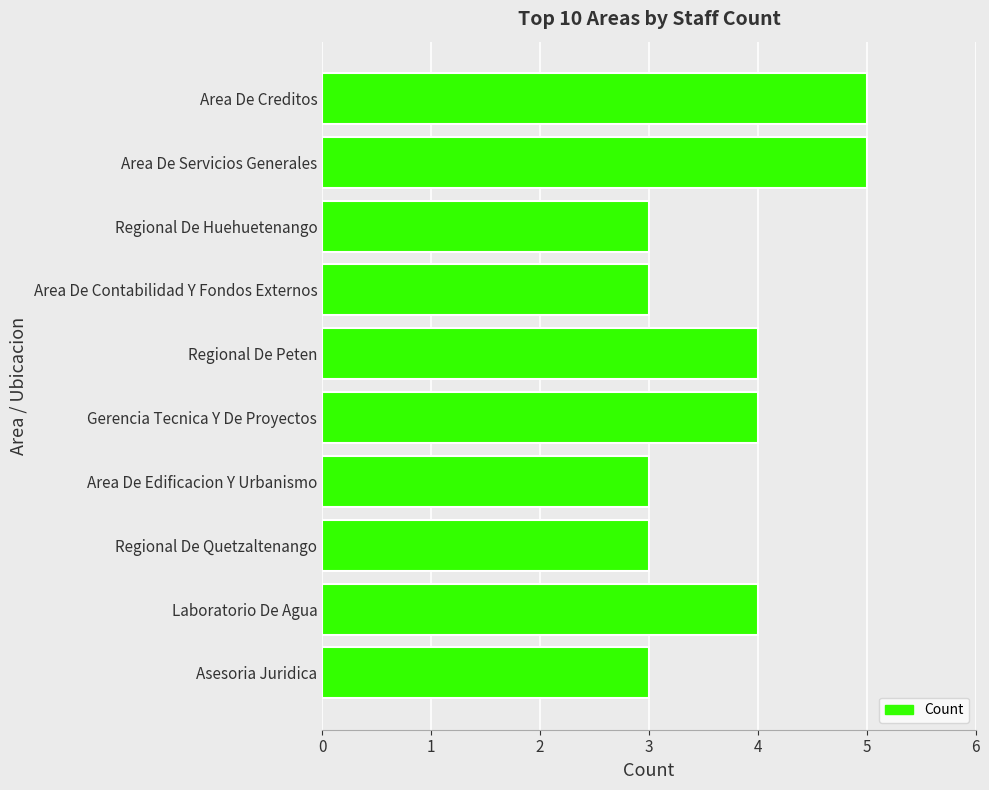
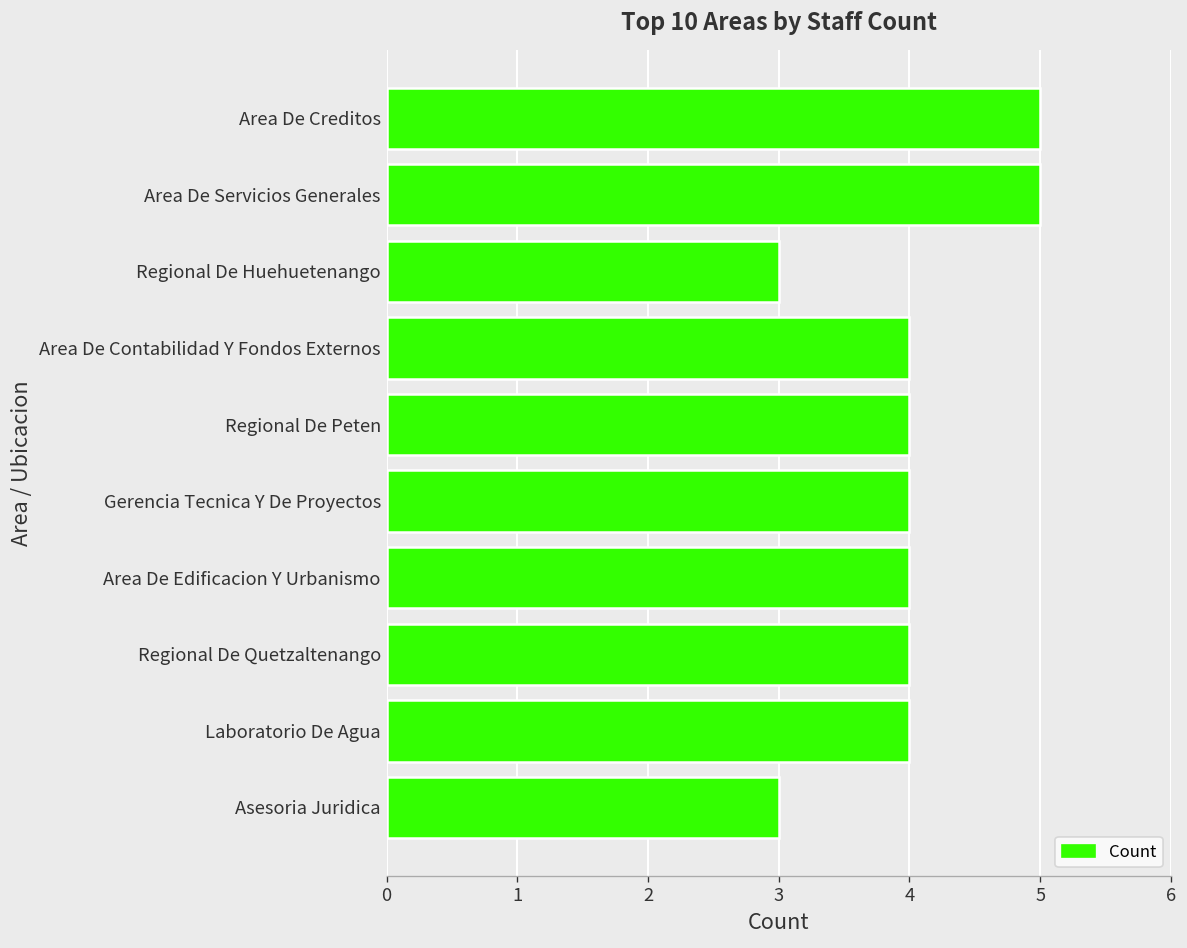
Area De Contabilidad Y Fondos Externos: 3 -> 4
Area De Edificacion Y Urbanismo: 3 -> 4
Regional De Quetzaltenango: 3 -> 4
